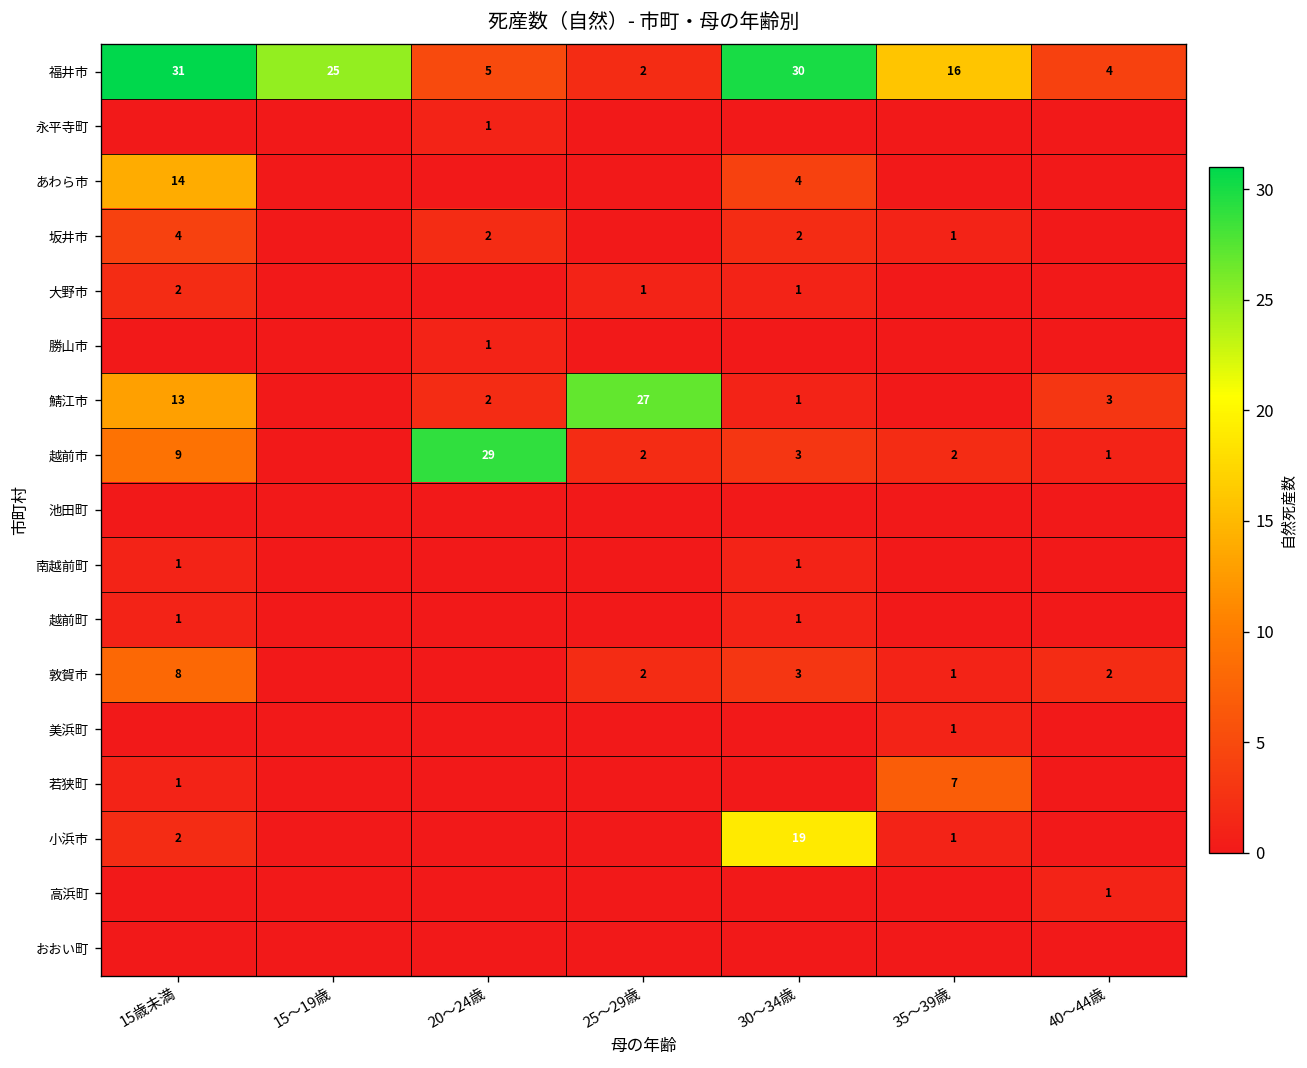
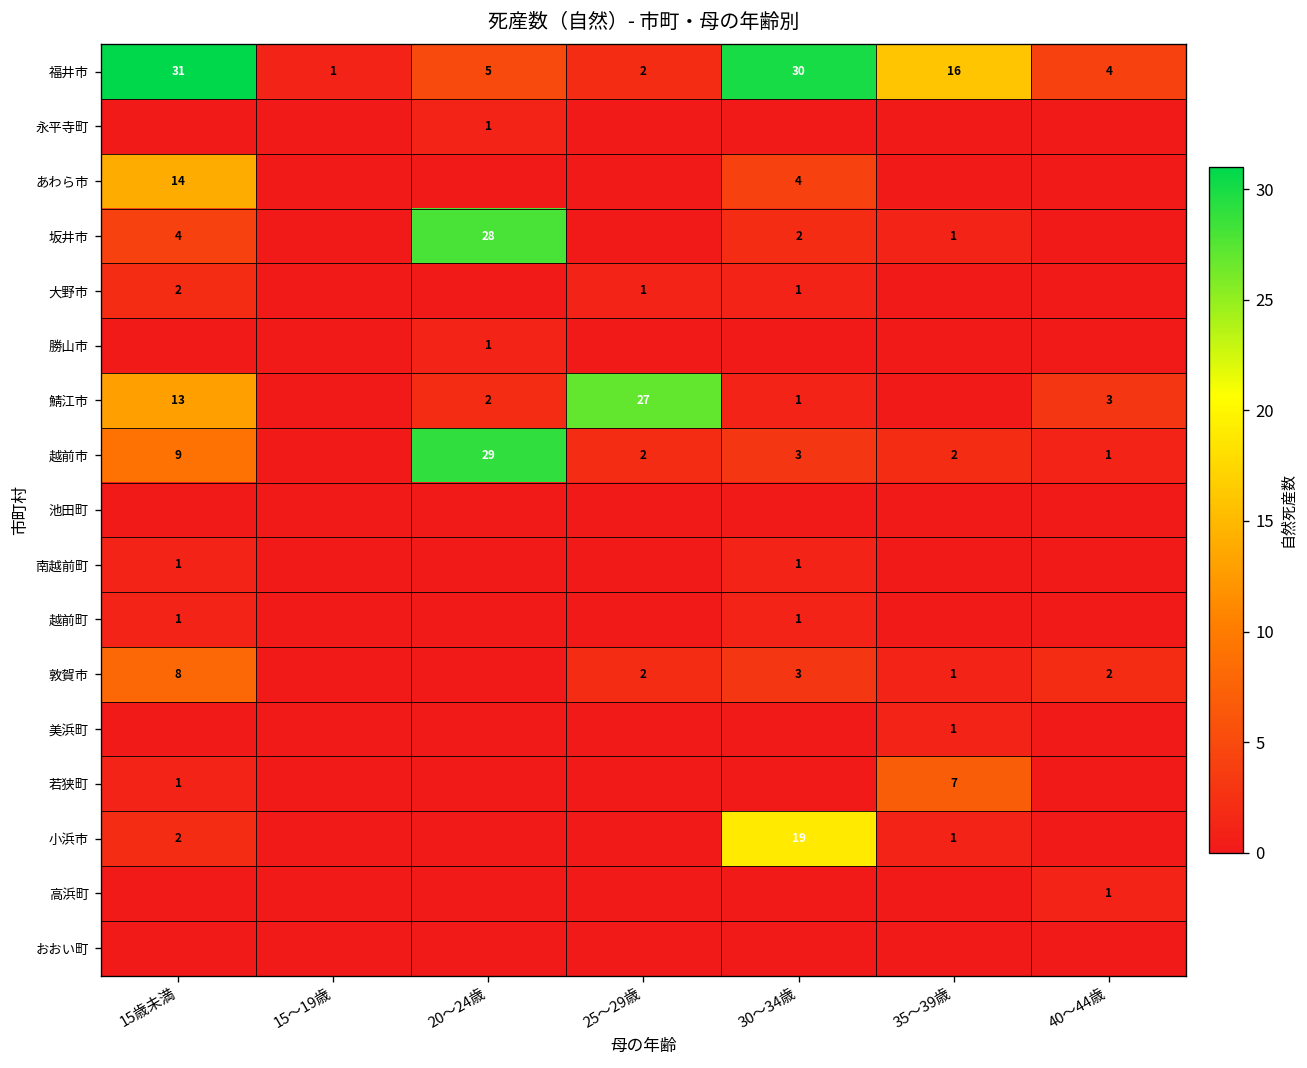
福井市, 15～19歳: 25 -> 1
坂井市, 20～24歳: 2 -> 28
